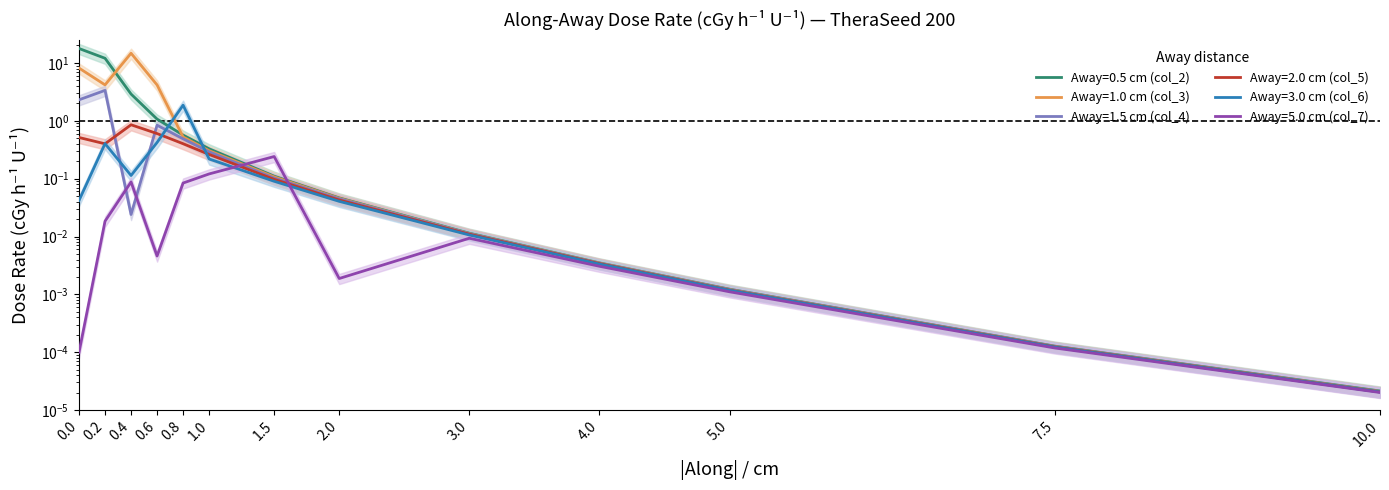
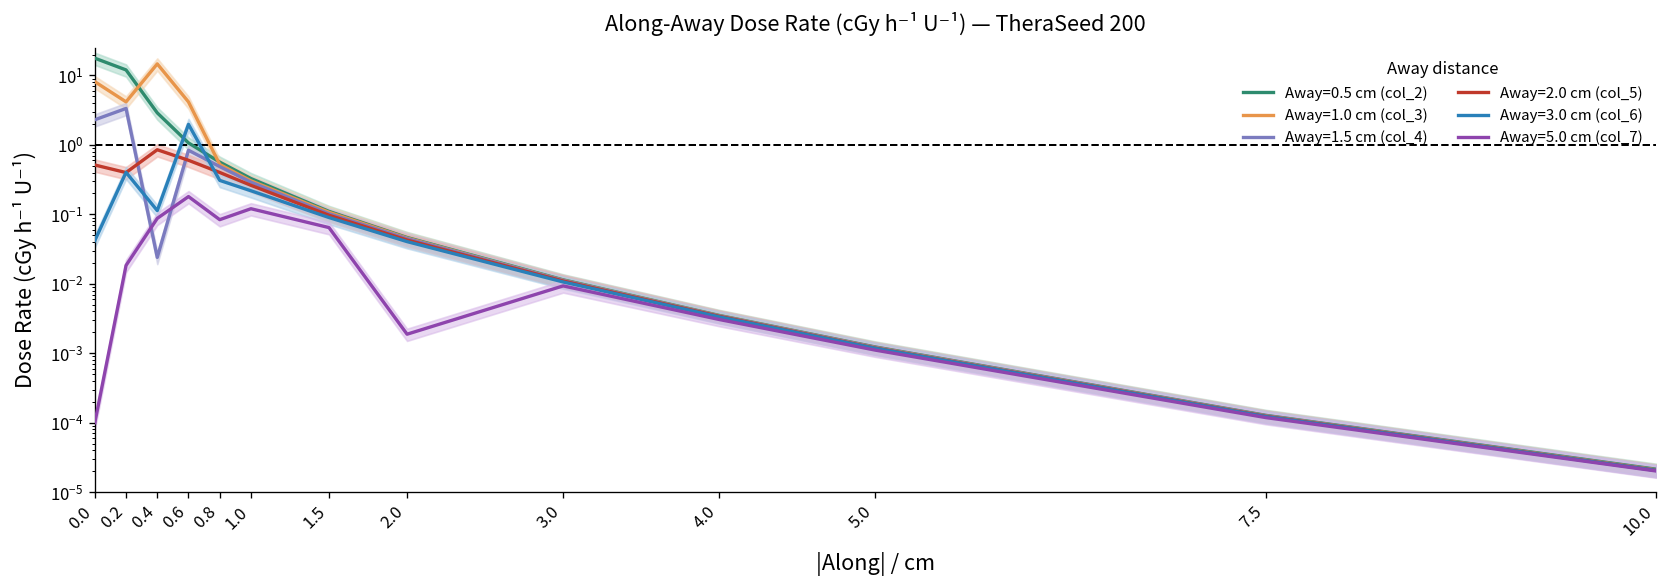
Away=3.0 cm (col_6), 0.6: 0.4 -> 2.0
Away=5.0 cm (col_7), 0.6: 0.005 -> 0.18
Away=3.0 cm (col_6), 0.8: 1.9 -> 0.3
Away=5.0 cm (col_7), 1.5: 0.24 -> 0.06
